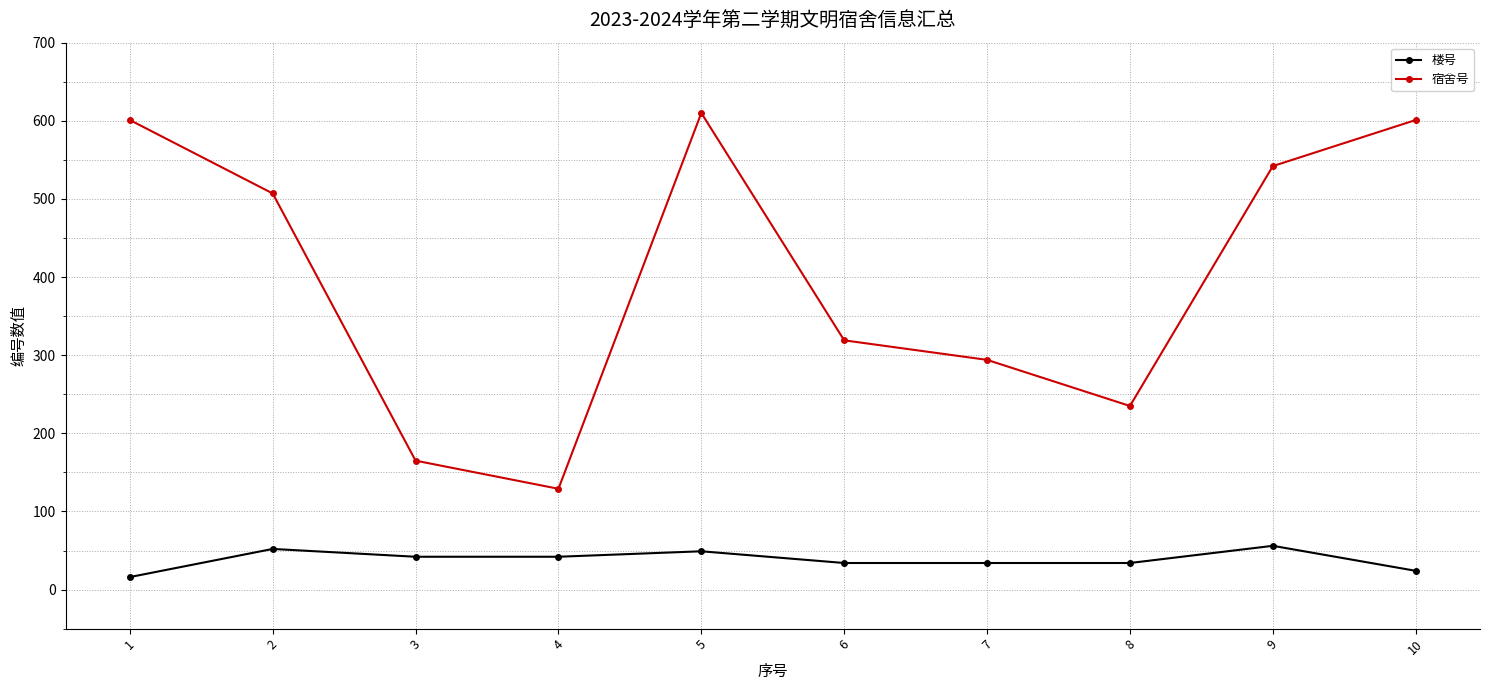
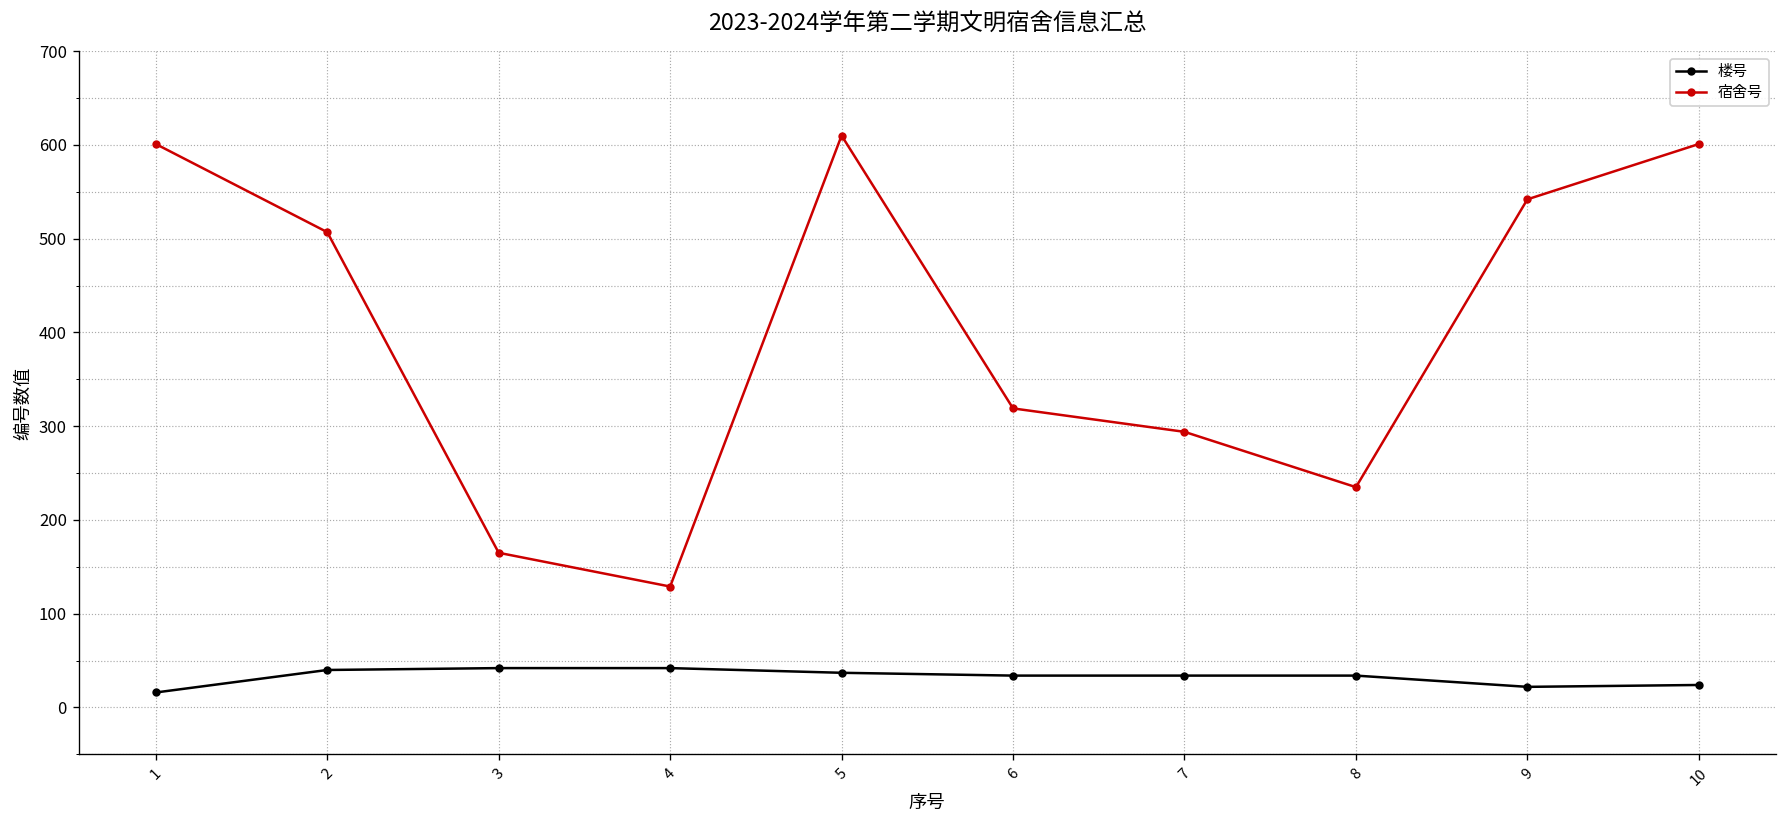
楼号, 2: 50 -> 40
楼号, 5: 50 -> 40
楼号, 9: 60 -> 20
